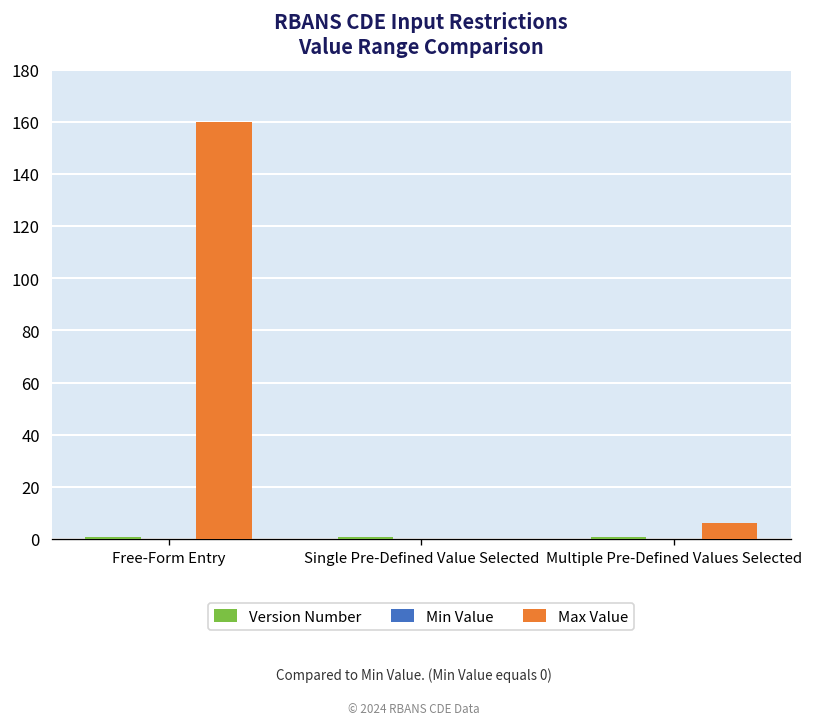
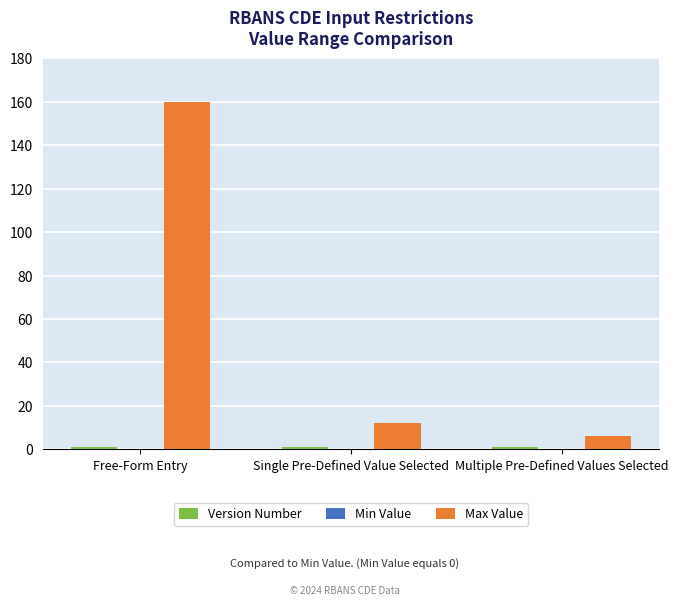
Max Value, Single Pre-Defined Value Selected: 0 -> 12
